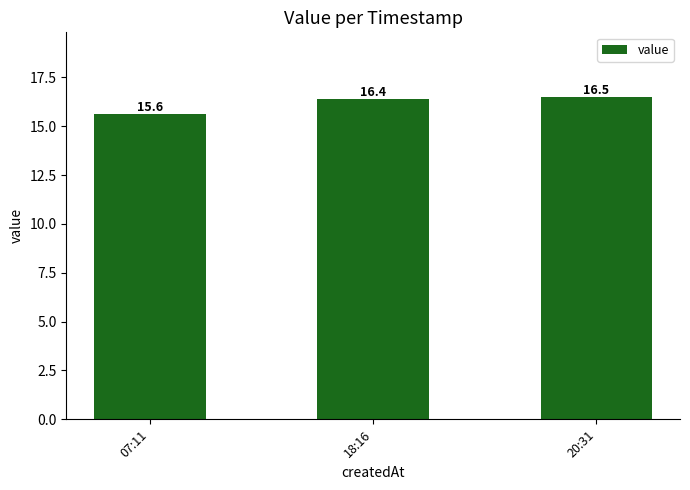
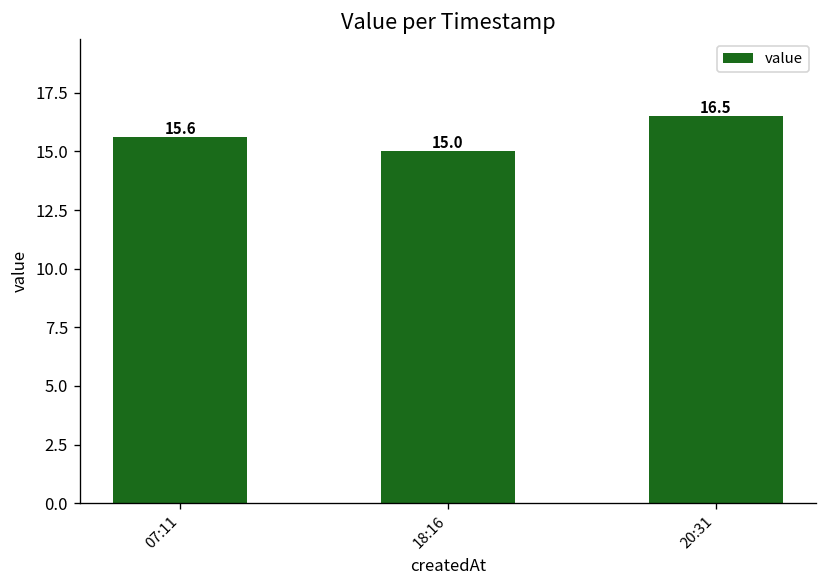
18:16: 16.4 -> 15.0
